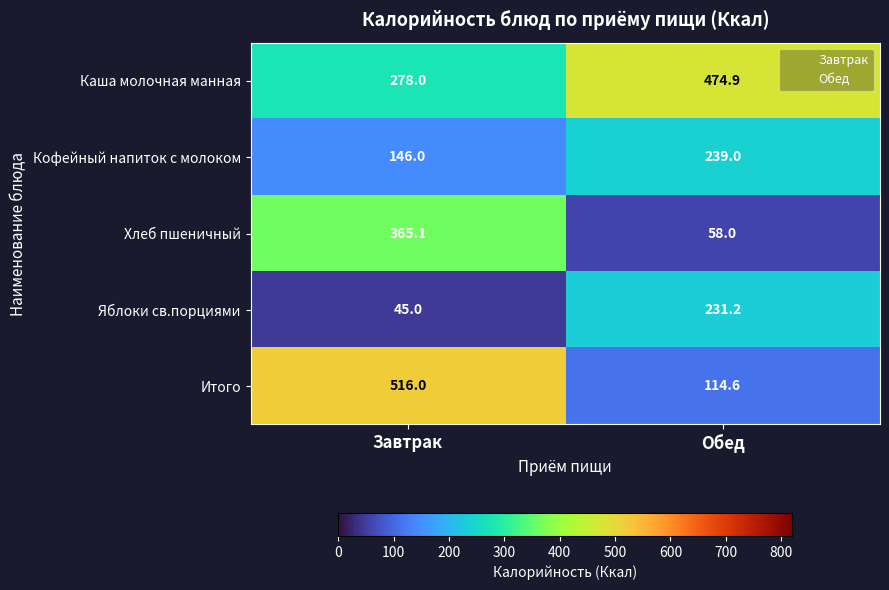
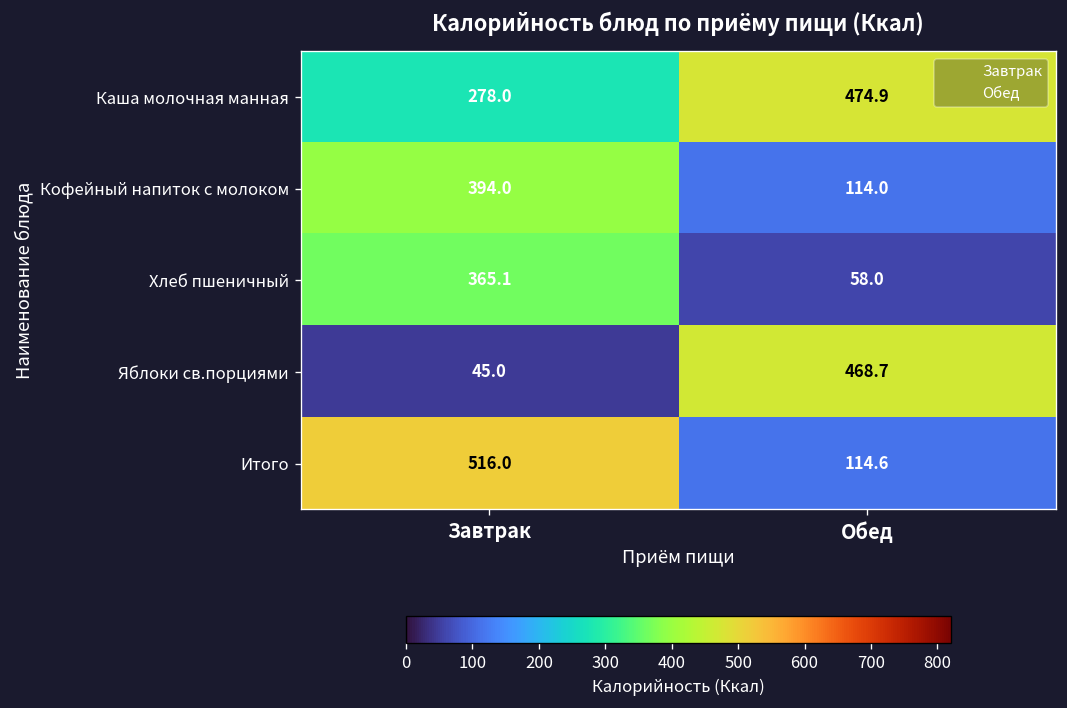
Кофейный напиток с молоком, Завтрак: 146.0 -> 394.0
Кофейный напиток с молоком, Обед: 239.0 -> 114.0
Яблоки св.порциями, Обед: 231.2 -> 468.7
